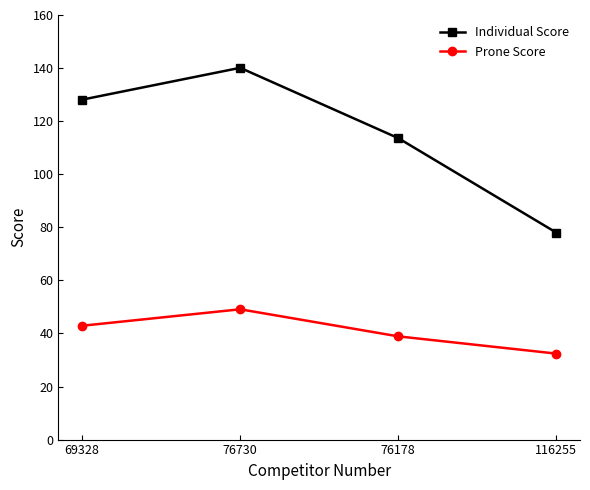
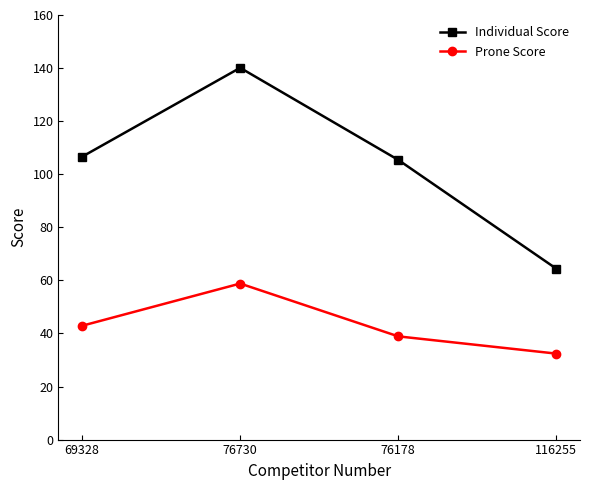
Individual Score, 69328: 128 -> 107
Prone Score, 76730: 49 -> 59
Individual Score, 76178: 114 -> 105
Individual Score, 116255: 78 -> 64
